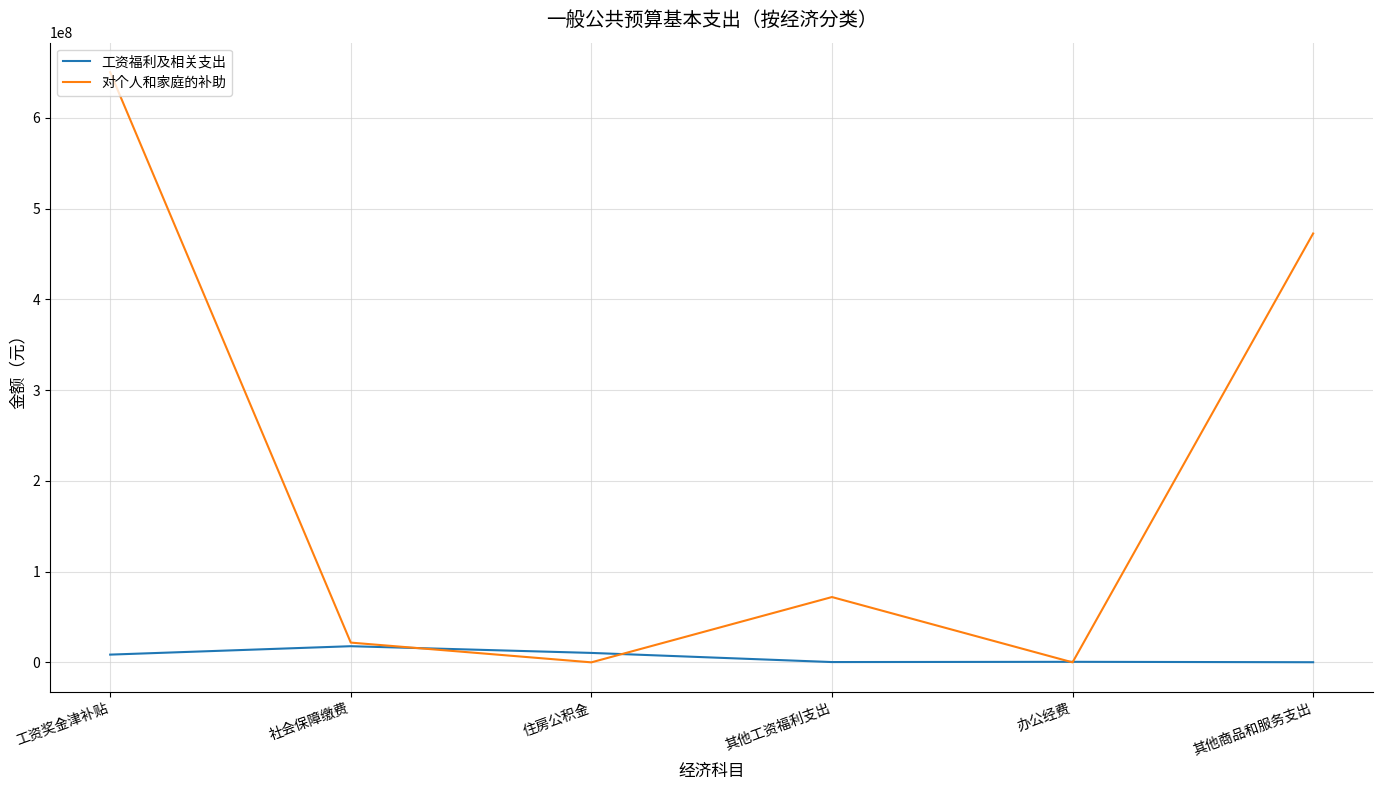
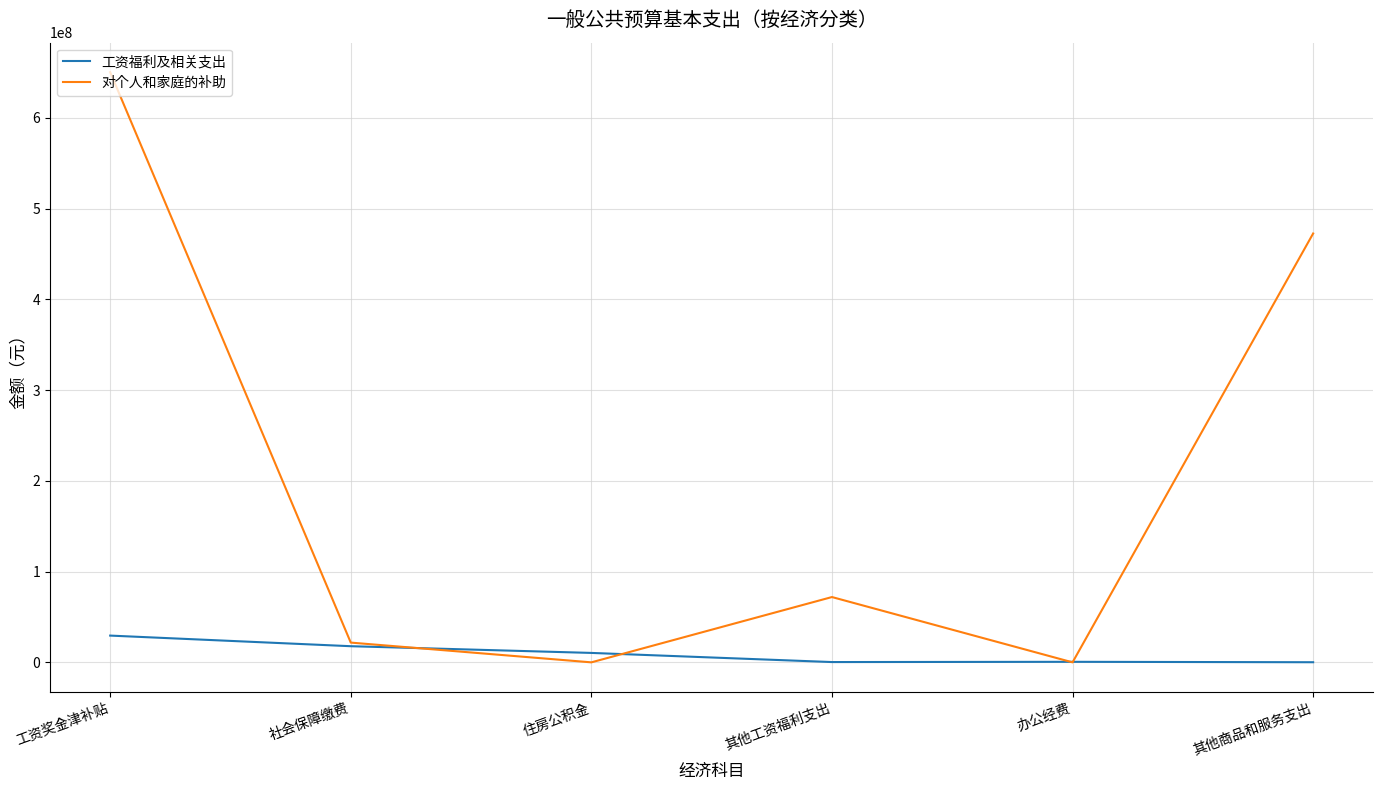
工资福利及相关支出, 工资奖金津补贴: 10000000 -> 30000000
